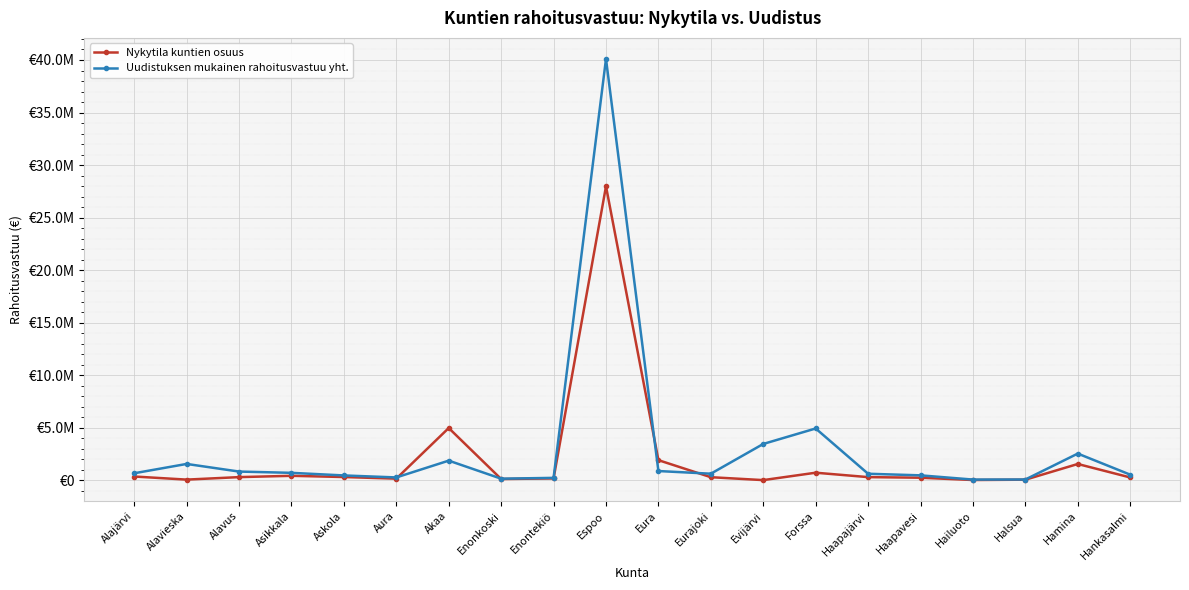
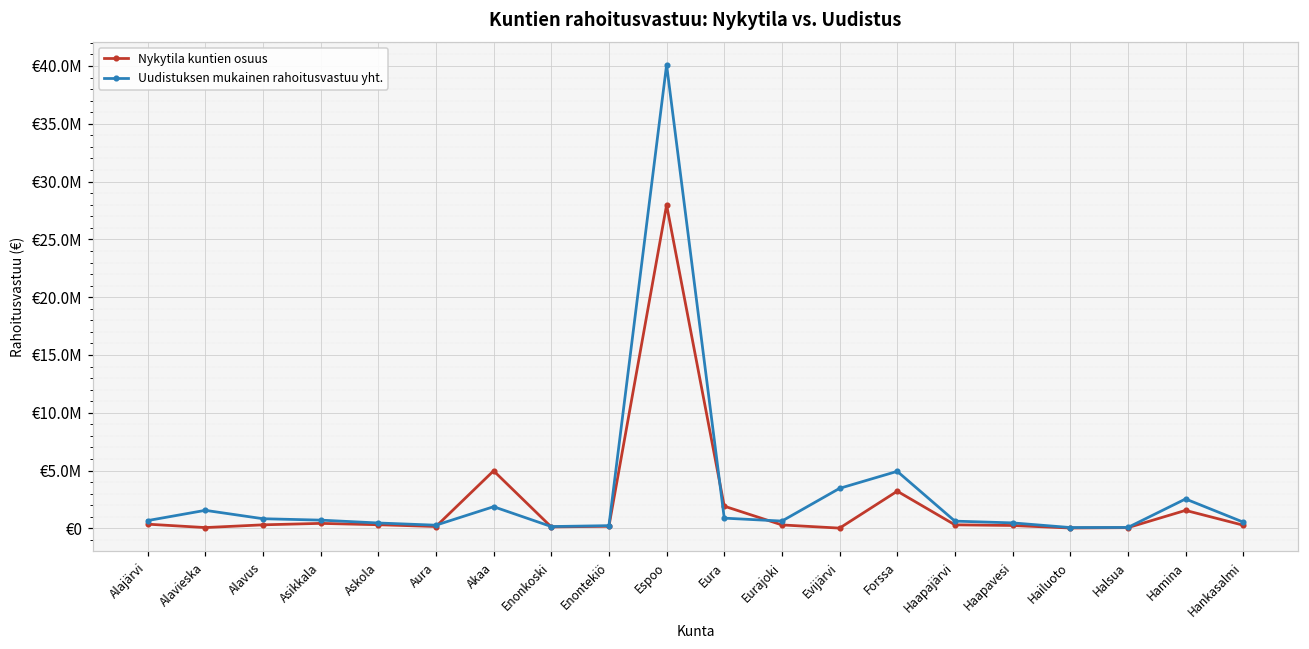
Nykytila kuntien osuus, Forssa: €700000 -> €3200000
